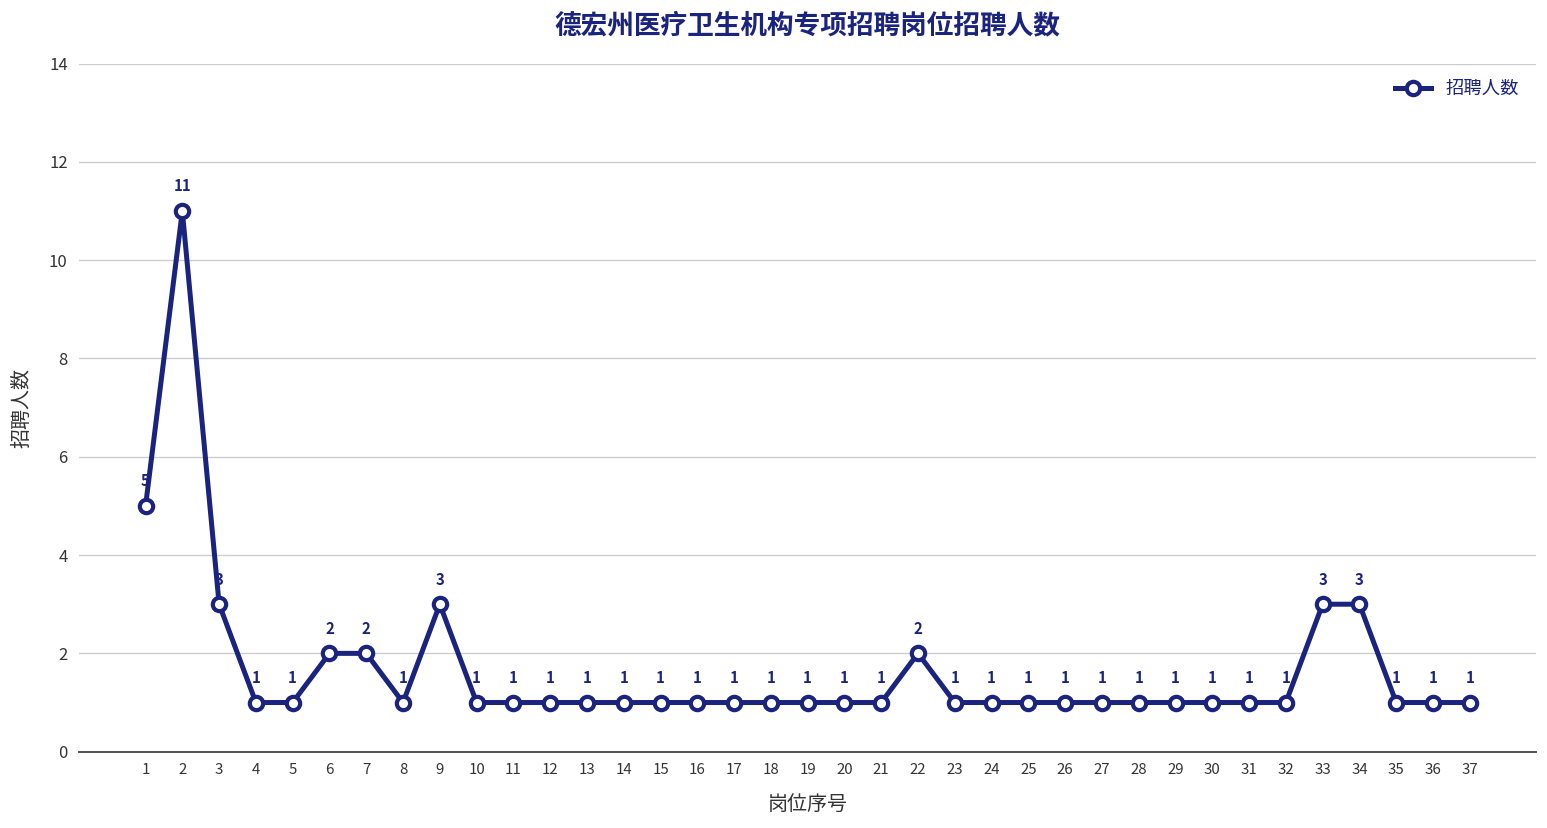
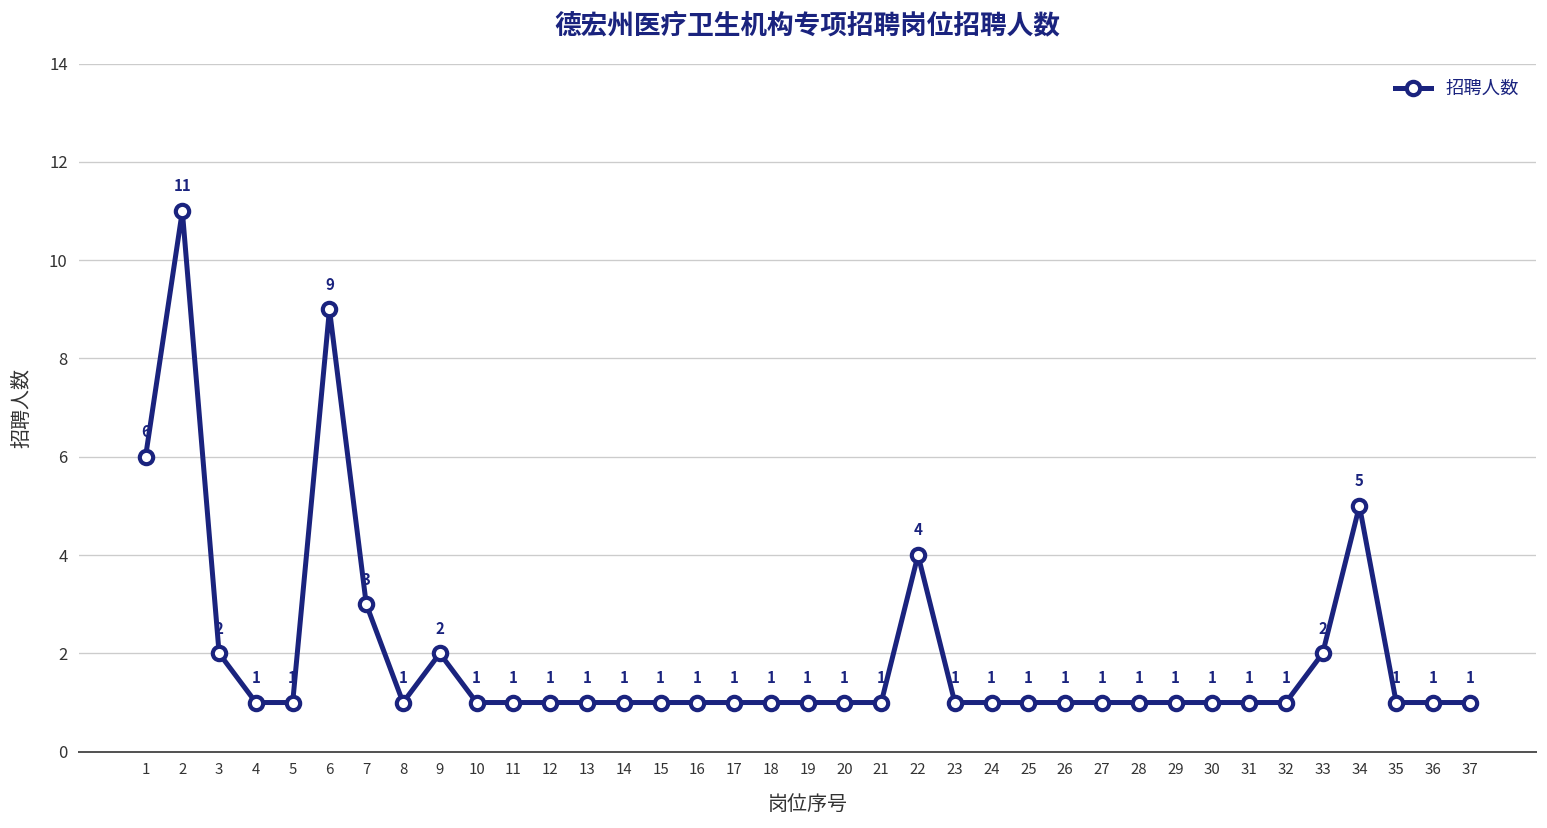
1: 5 -> 6
3: 3 -> 2
6: 2 -> 9
7: 2 -> 3
9: 3 -> 2
22: 2 -> 4
33: 3 -> 2
34: 3 -> 5
